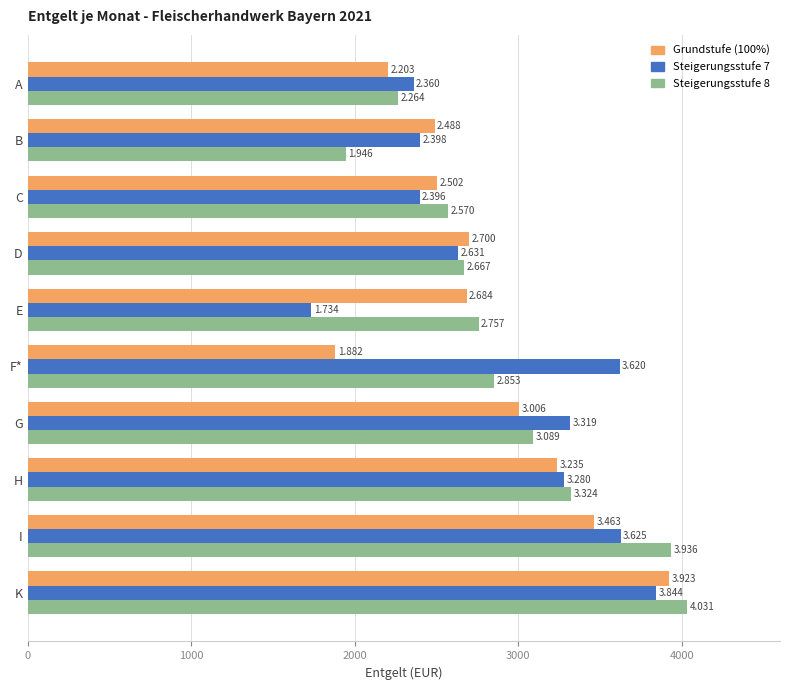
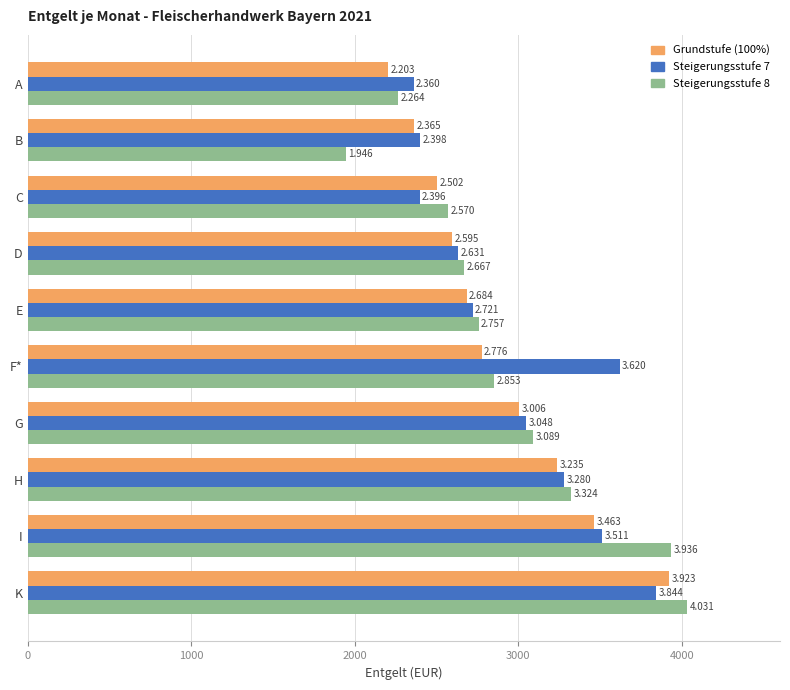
Grundstufe (100%), B: 2.488 -> 2.365
Grundstufe (100%), D: 2.700 -> 2.595
Steigerungsstufe 7, E: 1.734 -> 2.721
Grundstufe (100%), F*: 1.882 -> 2.776
Steigerungsstufe 7, G: 3.319 -> 3.048
Steigerungsstufe 7, I: 3.625 -> 3.511
